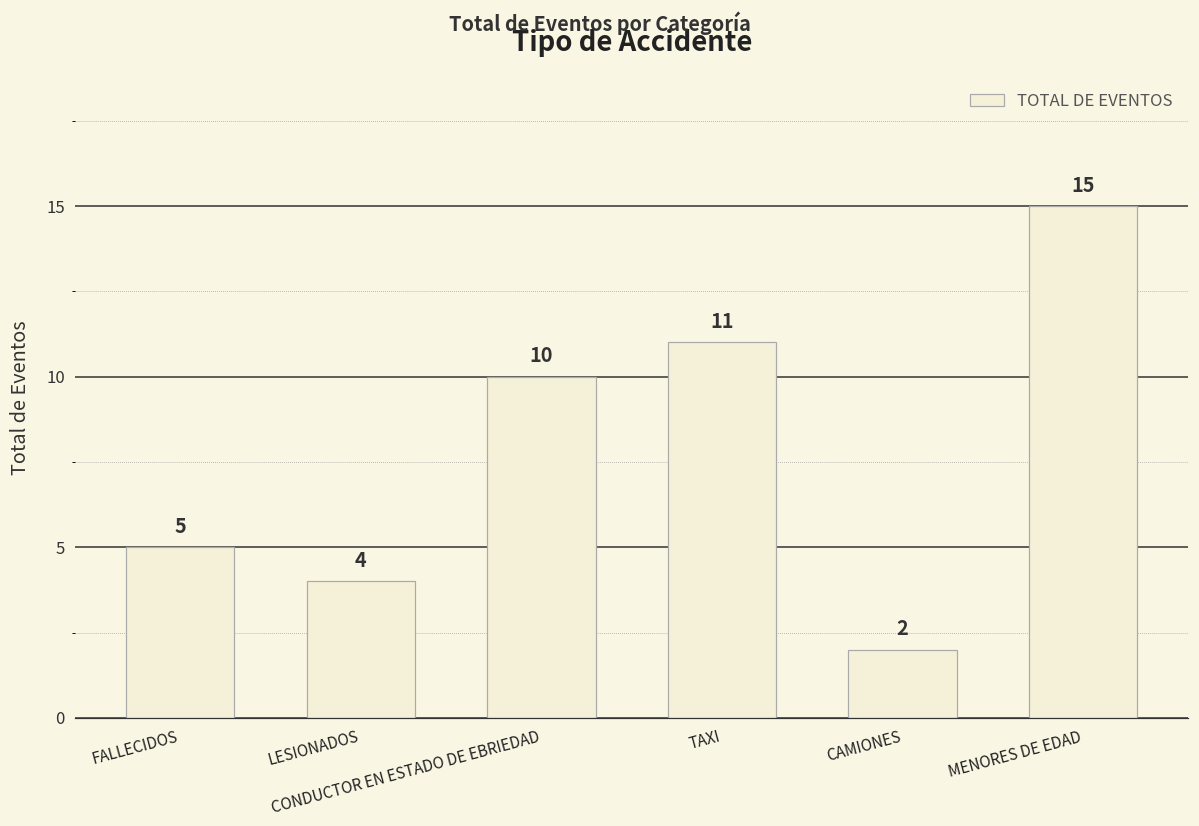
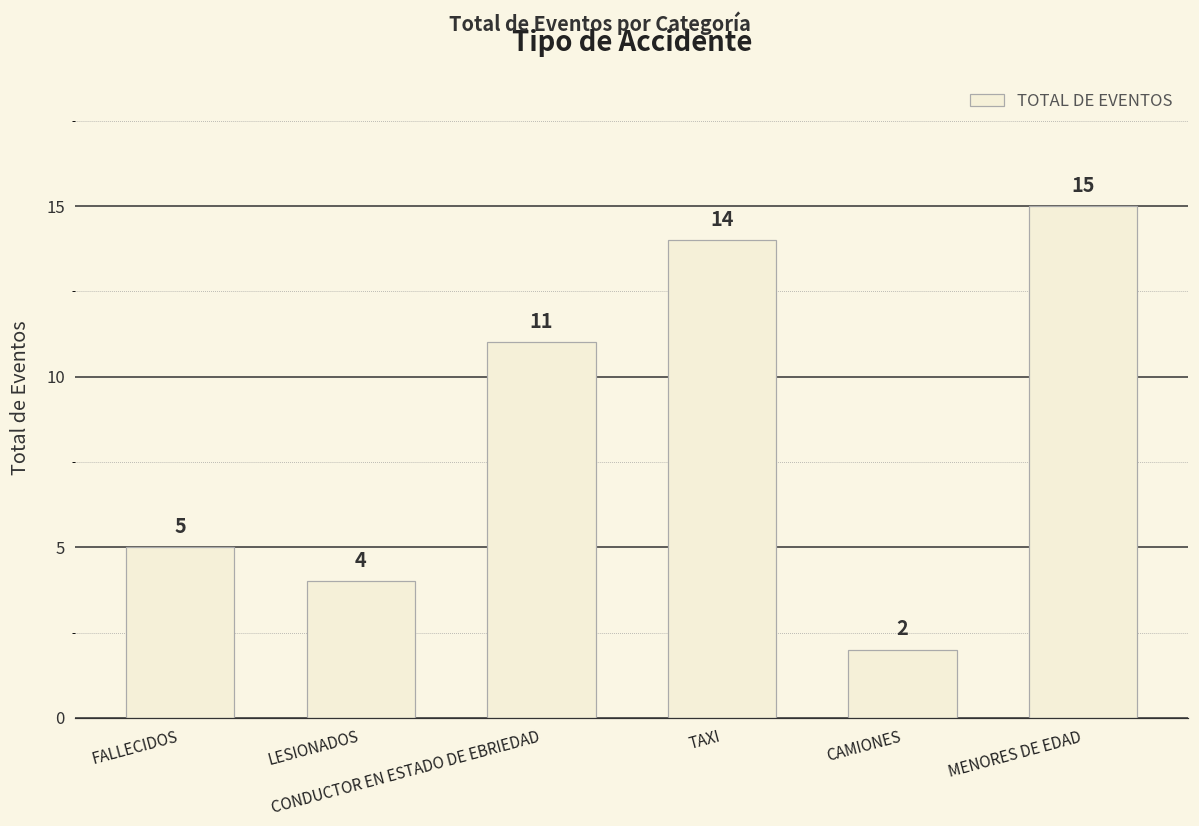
CONDUCTOR EN ESTADO DE EBRIEDAD: 10 -> 11
TAXI: 11 -> 14
